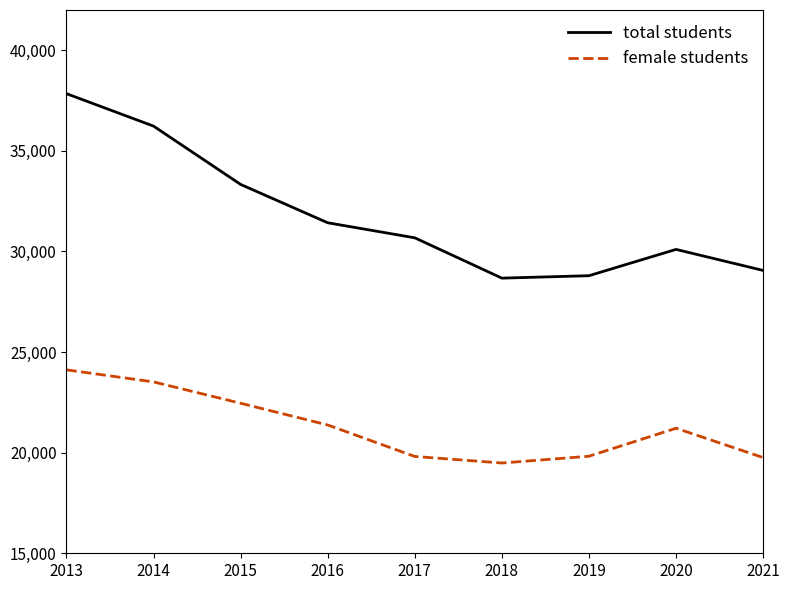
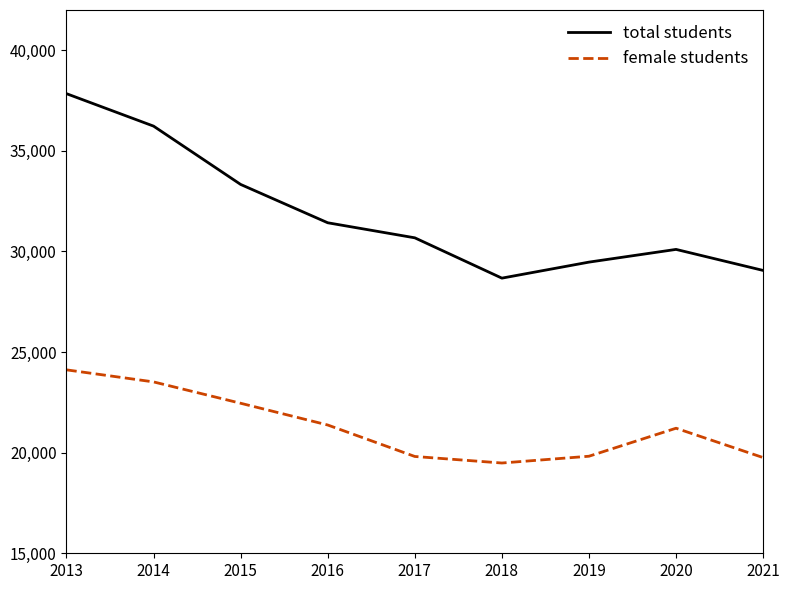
total students, 2019: 28,800 -> 29,500
